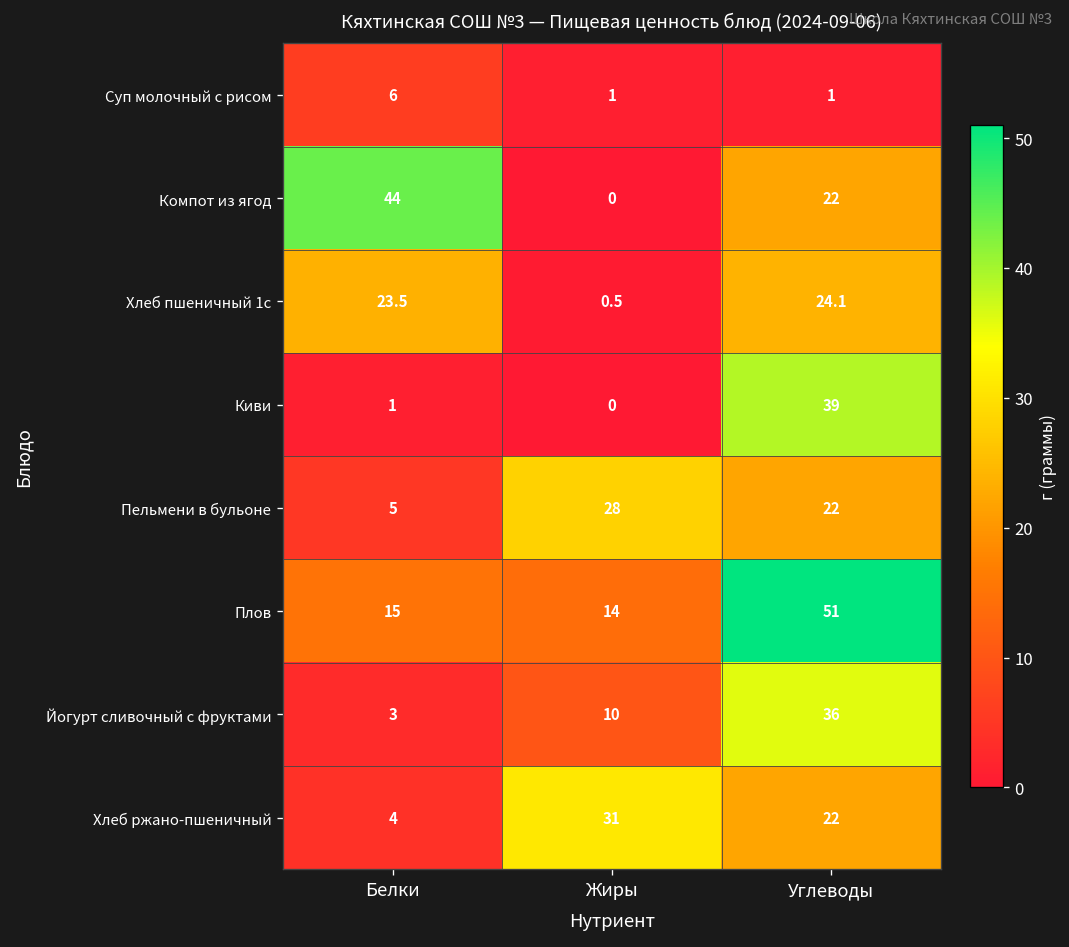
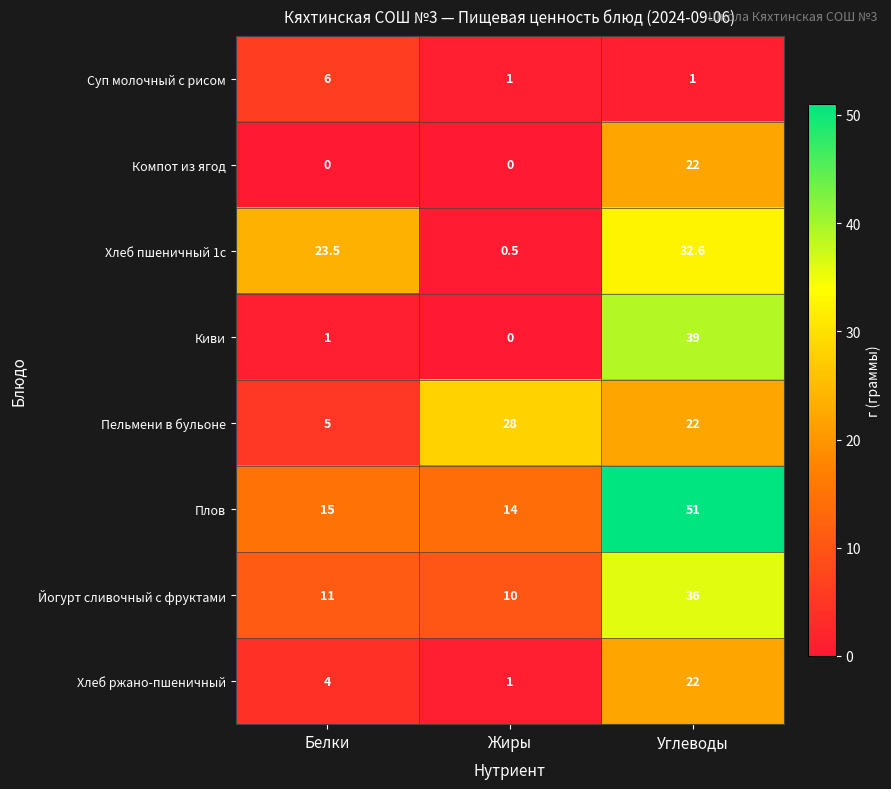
Компот из ягод, Белки: 44 -> 0
Хлеб пшеничный 1с, Углеводы: 24.1 -> 32.6
Йогурт сливочный с фруктами, Белки: 3 -> 11
Хлеб ржано-пшеничный, Жиры: 31 -> 1
